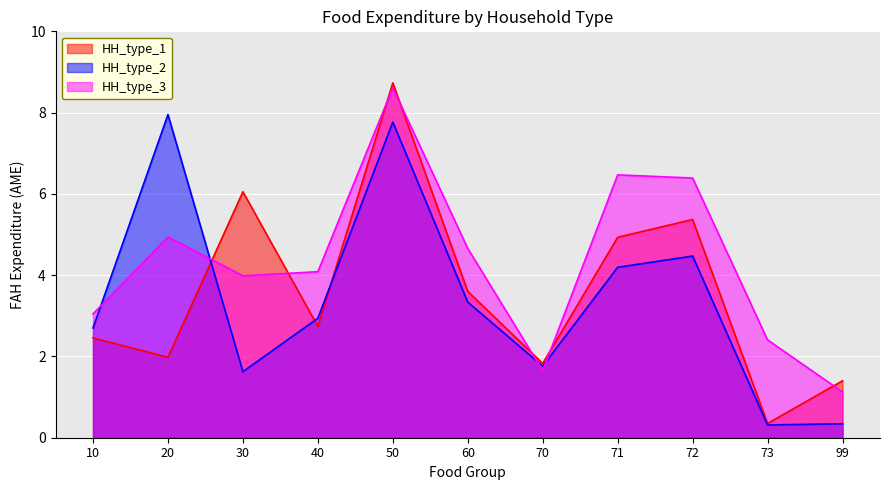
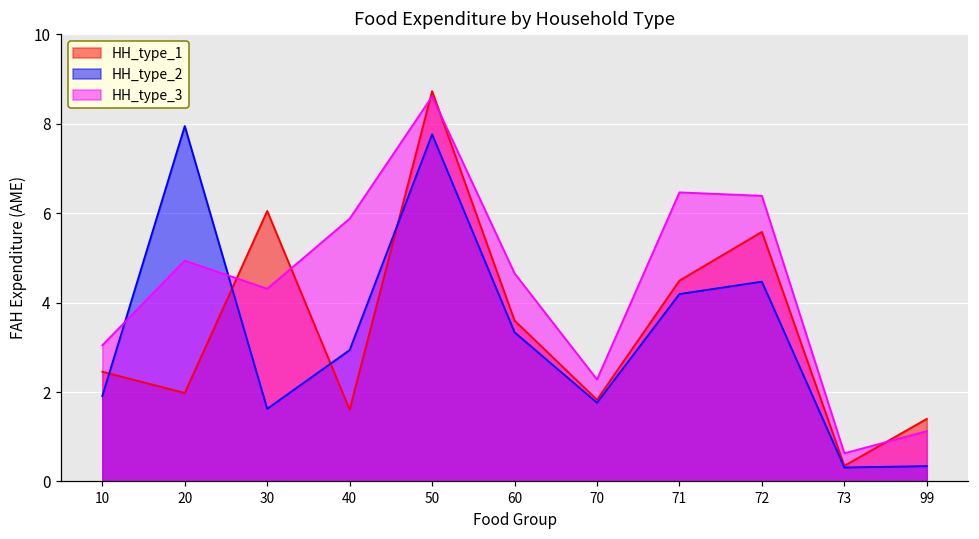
HH_type_2, 10: 2.7 -> 1.9
HH_type_3, 30: 4.0 -> 4.3
HH_type_1, 40: 2.7 -> 1.6
HH_type_3, 40: 4.1 -> 5.9
HH_type_3, 70: 1.7 -> 2.3
HH_type_1, 71: 4.9 -> 4.5
HH_type_1, 72: 5.4 -> 5.6
HH_type_3, 73: 2.4 -> 0.6
